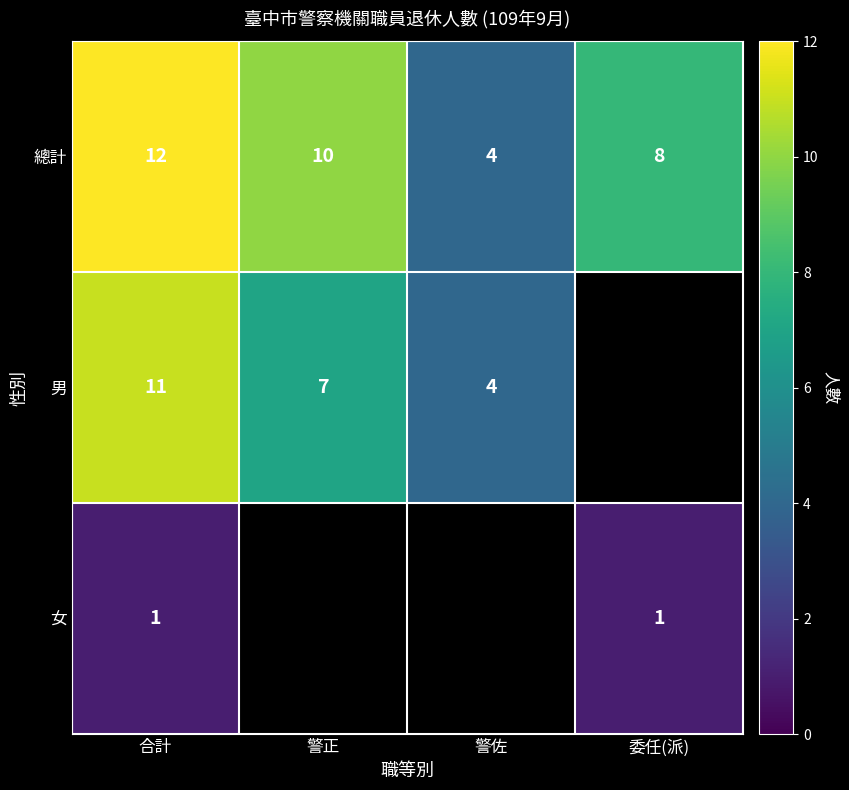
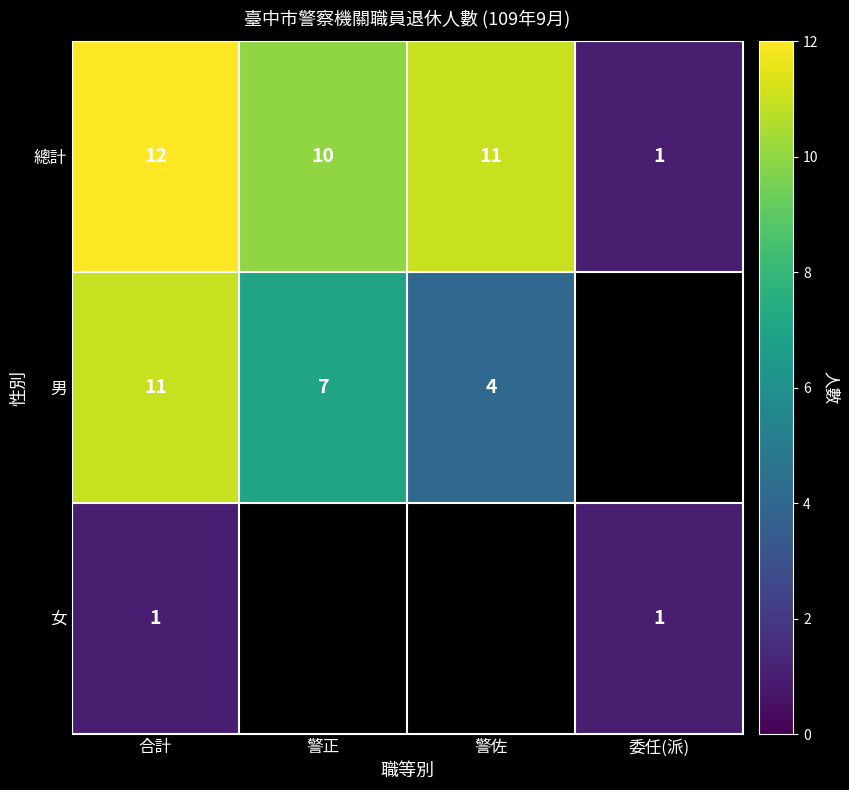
總計, 警佐: 4 -> 11
總計, 委任(派): 8 -> 1
